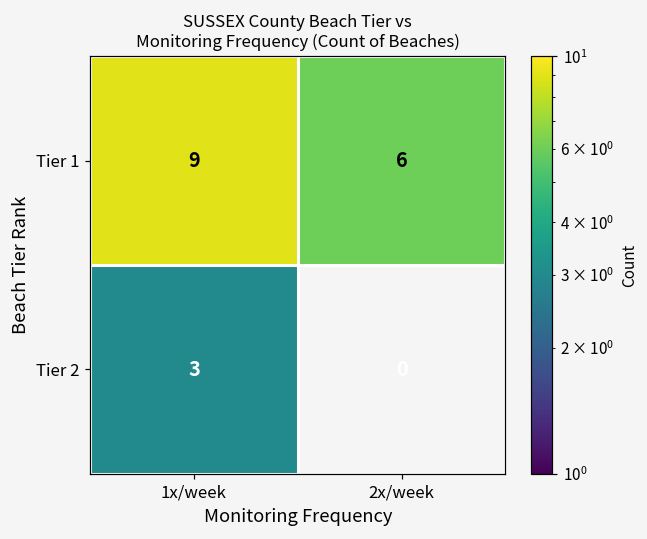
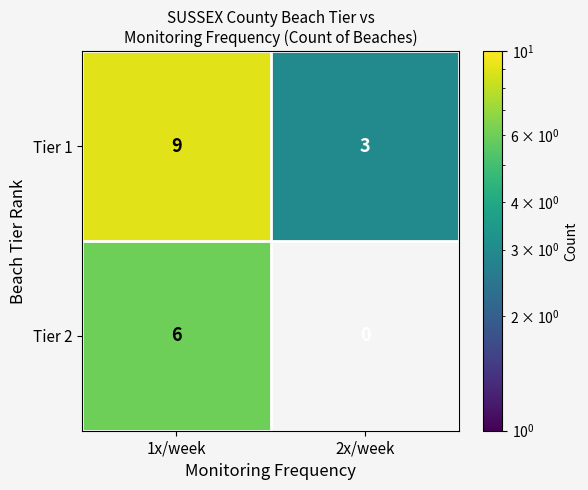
Tier 1, 2x/week: 6 -> 3
Tier 2, 1x/week: 3 -> 6
